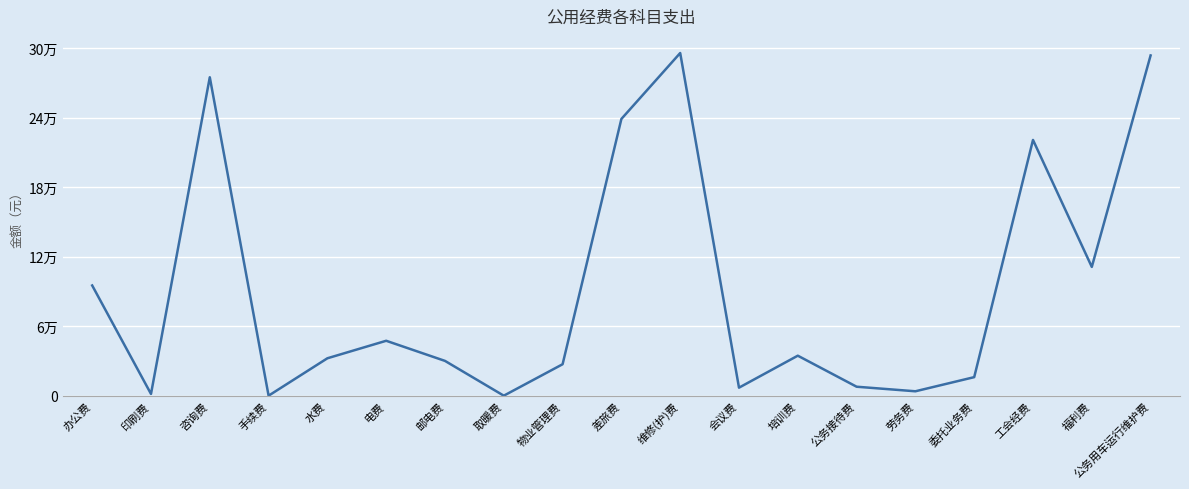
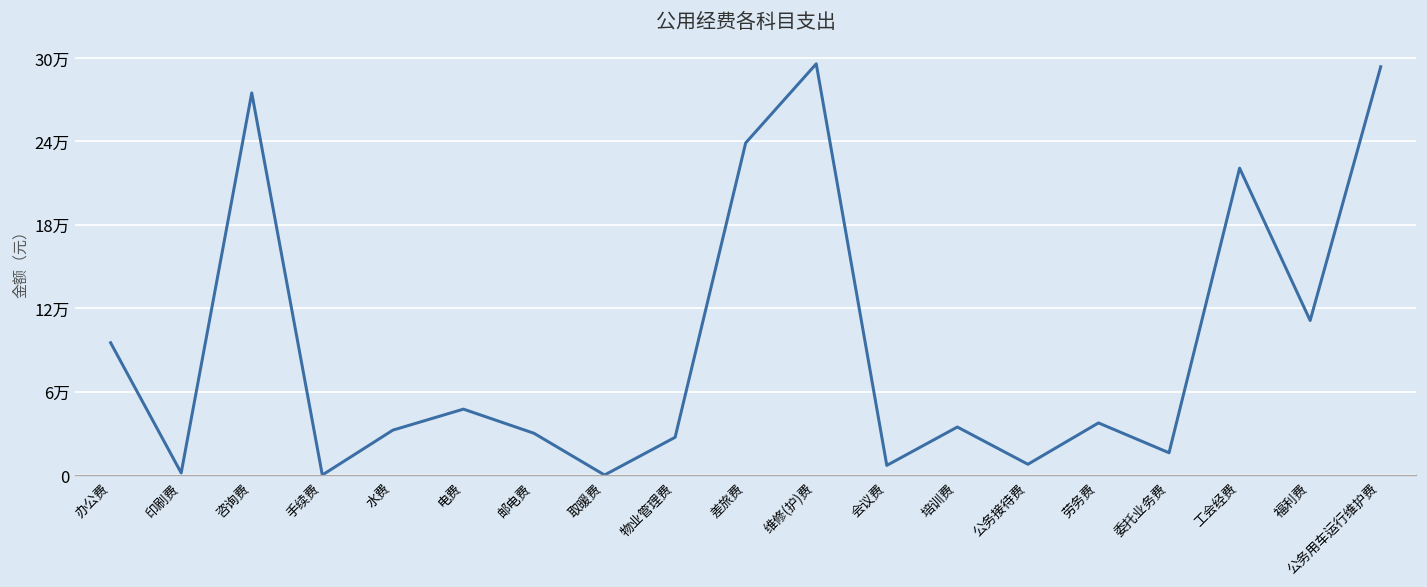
劳务费: 0.4万 -> 3.7万
